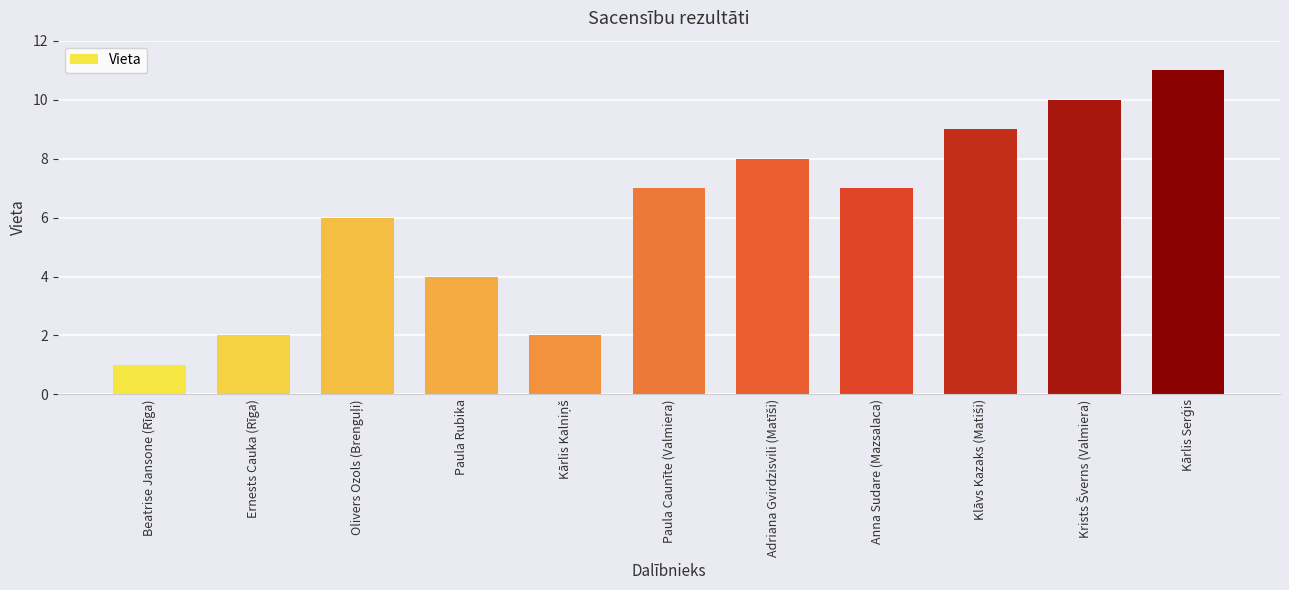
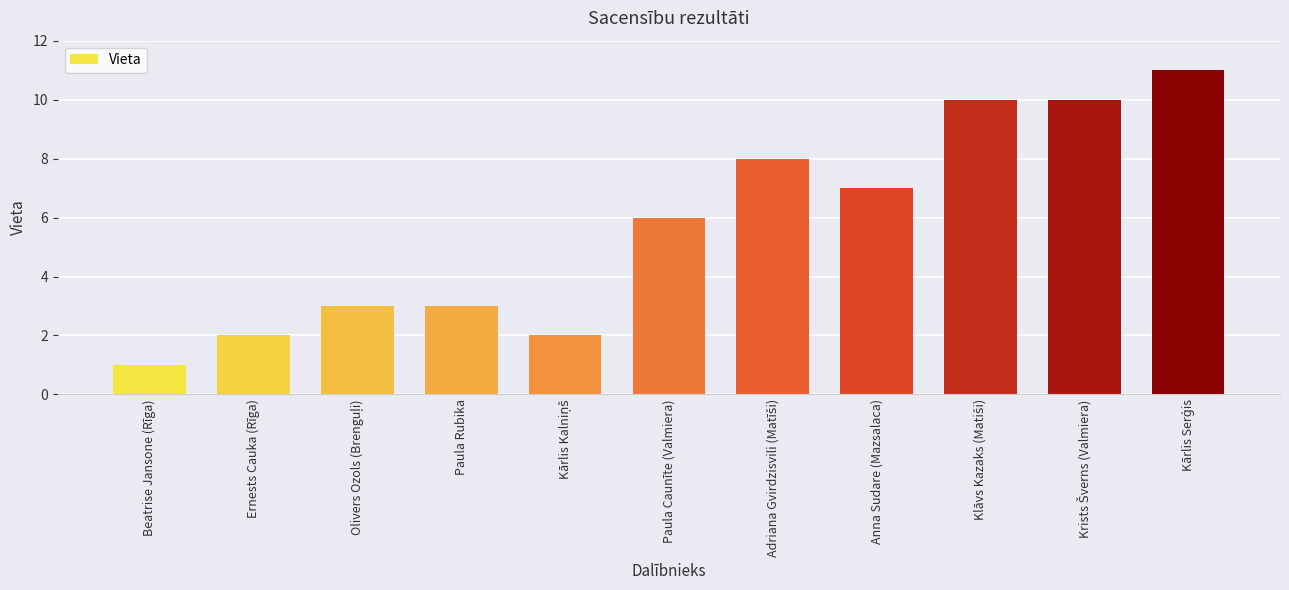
Olivers Ozols (Brenguļi): 6 -> 3
Paula Rubika: 4 -> 3
Paula Caunīte (Valmiera): 7 -> 6
Klāvs Kazaks (Matiši): 9 -> 10
